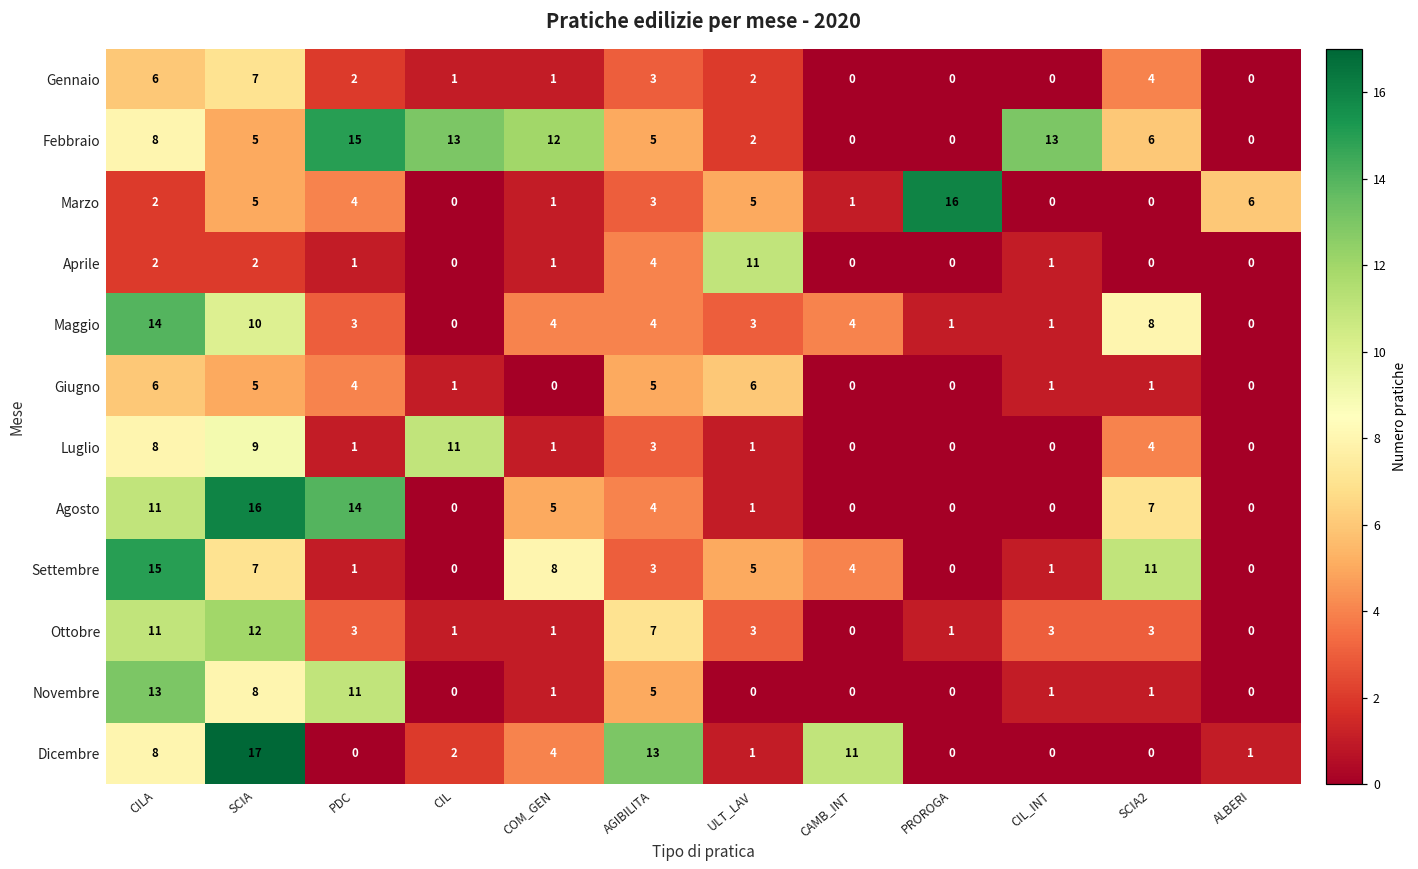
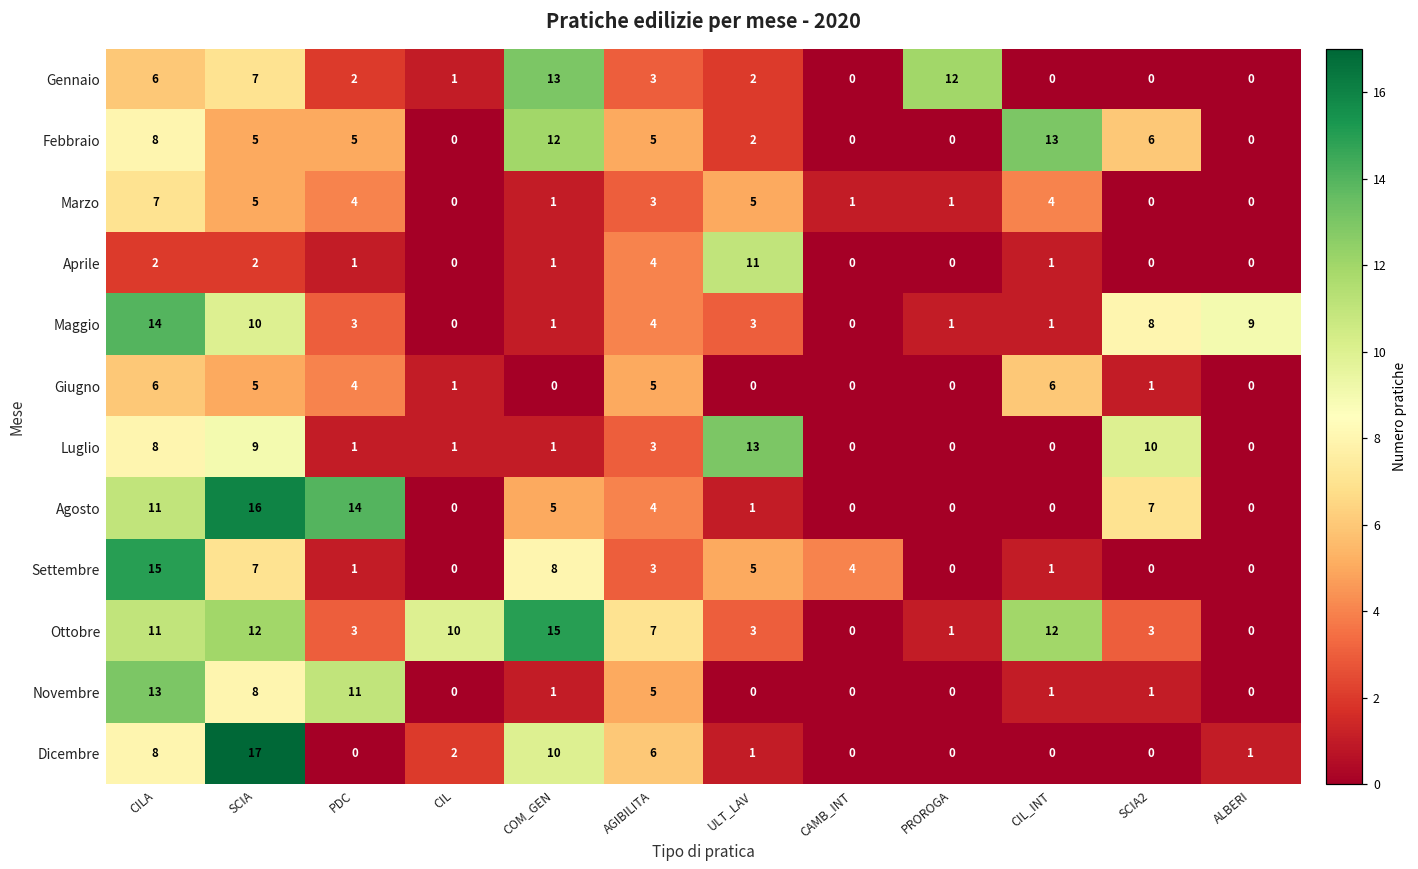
Gennaio, COM_GEN: 1 -> 13
Gennaio, PROROGA: 0 -> 12
Gennaio, SCIA2: 4 -> 0
Febbraio, PDC: 15 -> 5
Febbraio, CIL: 13 -> 0
Marzo, CILA: 2 -> 7
Marzo, PROROGA: 16 -> 1
Marzo, CIL_INT: 0 -> 4
Marzo, ALBERI: 6 -> 0
Maggio, COM_GEN: 4 -> 1
Maggio, CAMB_INT: 4 -> 0
Maggio, ALBERI: 0 -> 9
Giugno, ULT_LAV: 6 -> 0
Giugno, CIL_INT: 1 -> 6
Luglio, CIL: 11 -> 1
Luglio, ULT_LAV: 1 -> 13
Luglio, SCIA2: 4 -> 10
Settembre, SCIA2: 11 -> 0
Ottobre, CIL: 1 -> 10
Ottobre, COM_GEN: 1 -> 15
Ottobre, CIL_INT: 3 -> 12
Dicembre, COM_GEN: 4 -> 10
Dicembre, AGIBILITA: 13 -> 6
Dicembre, CAMB_INT: 11 -> 0
